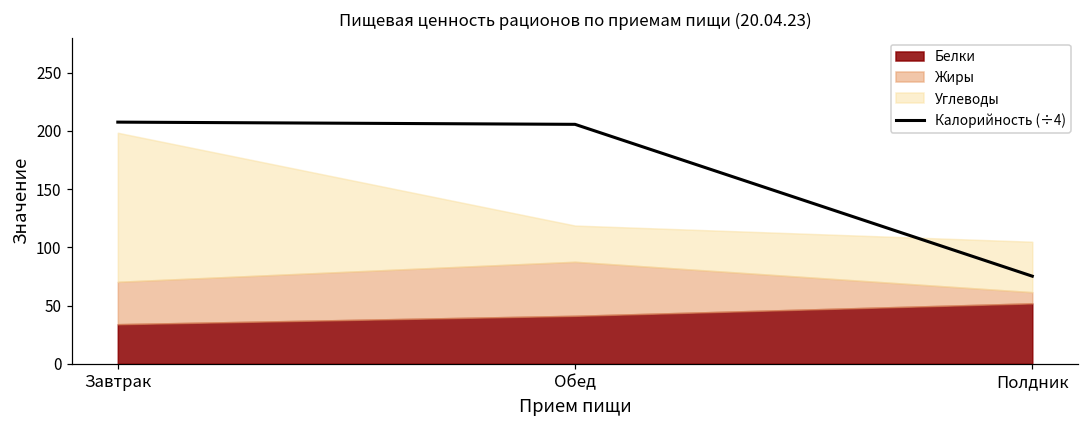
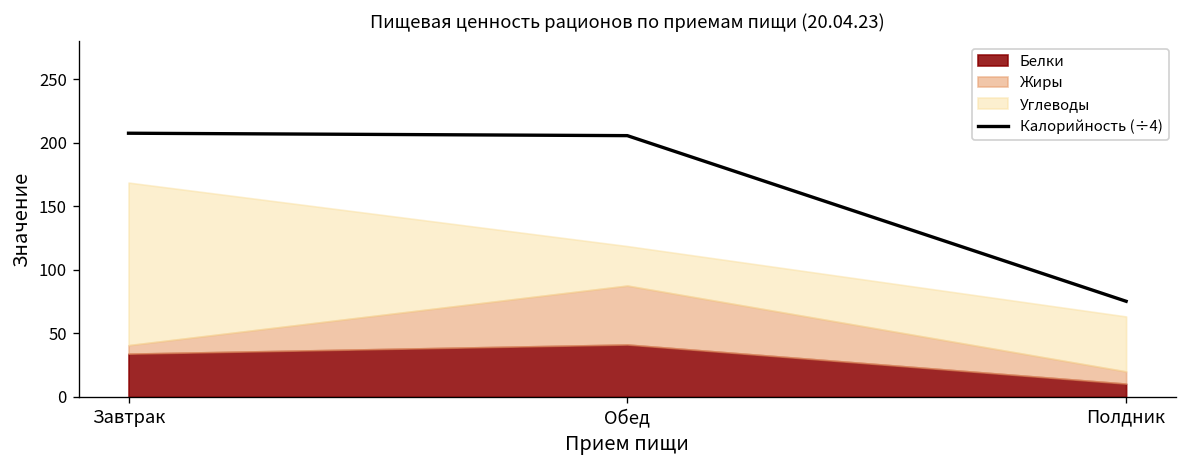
Жиры, Завтрак: 36 -> 7
Белки, Полдник: 52 -> 10
